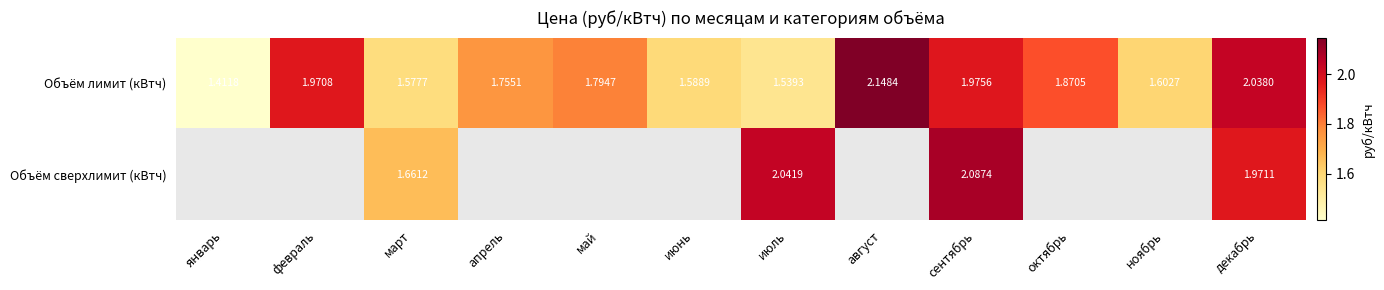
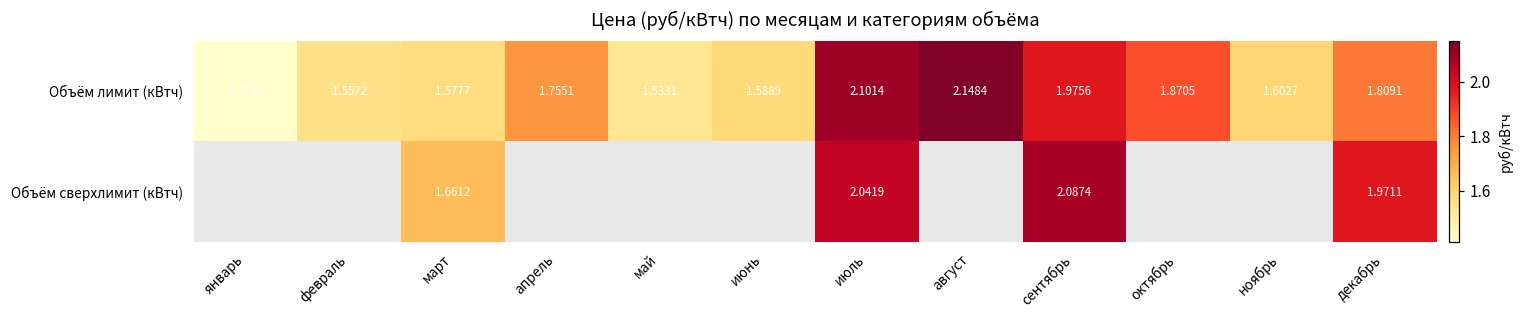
Объём лимит (кВтч), февраль: 1.9708 -> 1.5572
Объём лимит (кВтч), май: 1.7947 -> 1.5331
Объём лимит (кВтч), июль: 1.5393 -> 2.1014
Объём лимит (кВтч), декабрь: 2.0380 -> 1.8091
